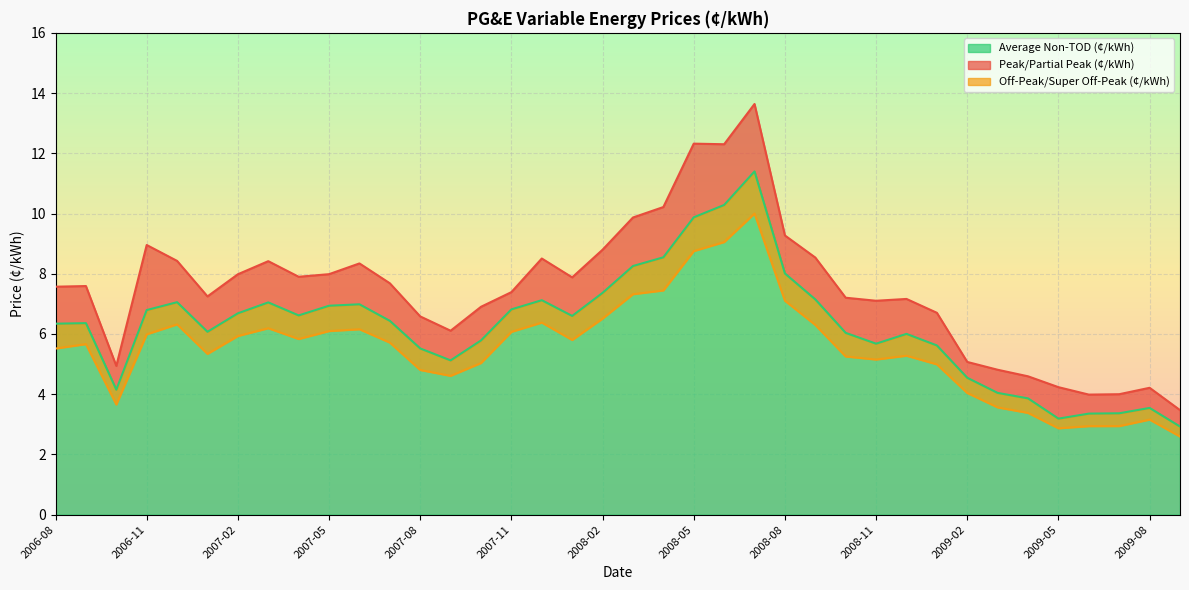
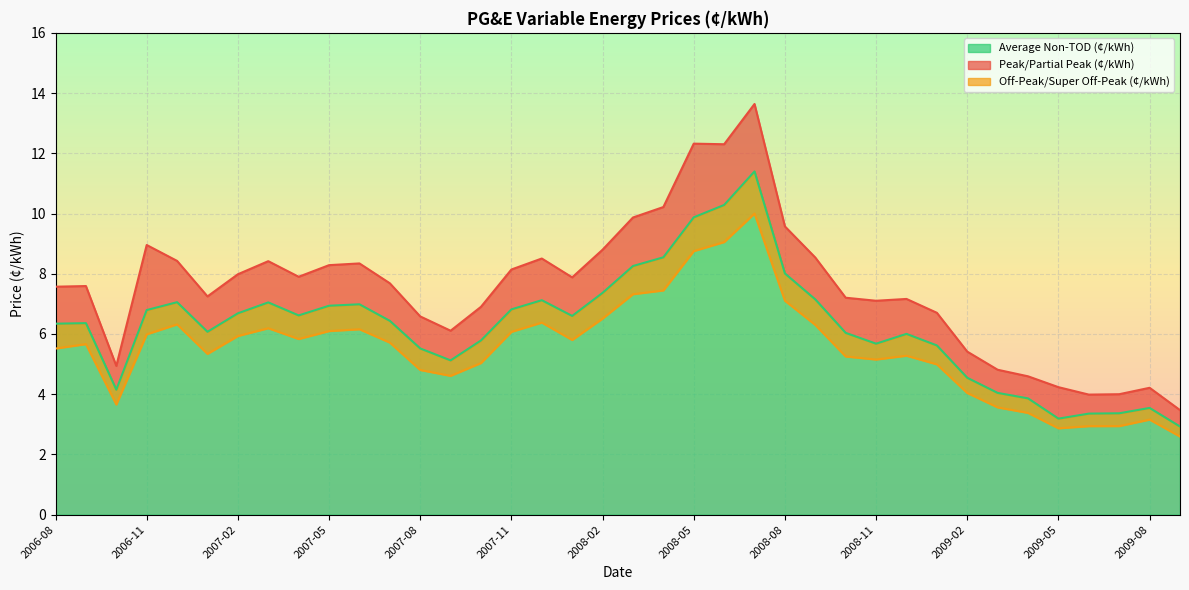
Peak/Partial Peak (¢/kWh), 2007-05: 8.0 -> 8.3
Peak/Partial Peak (¢/kWh), 2007-11: 7.4 -> 8.1
Peak/Partial Peak (¢/kWh), 2008-08: 9.3 -> 9.6
Peak/Partial Peak (¢/kWh), 2009-02: 5.1 -> 5.4
